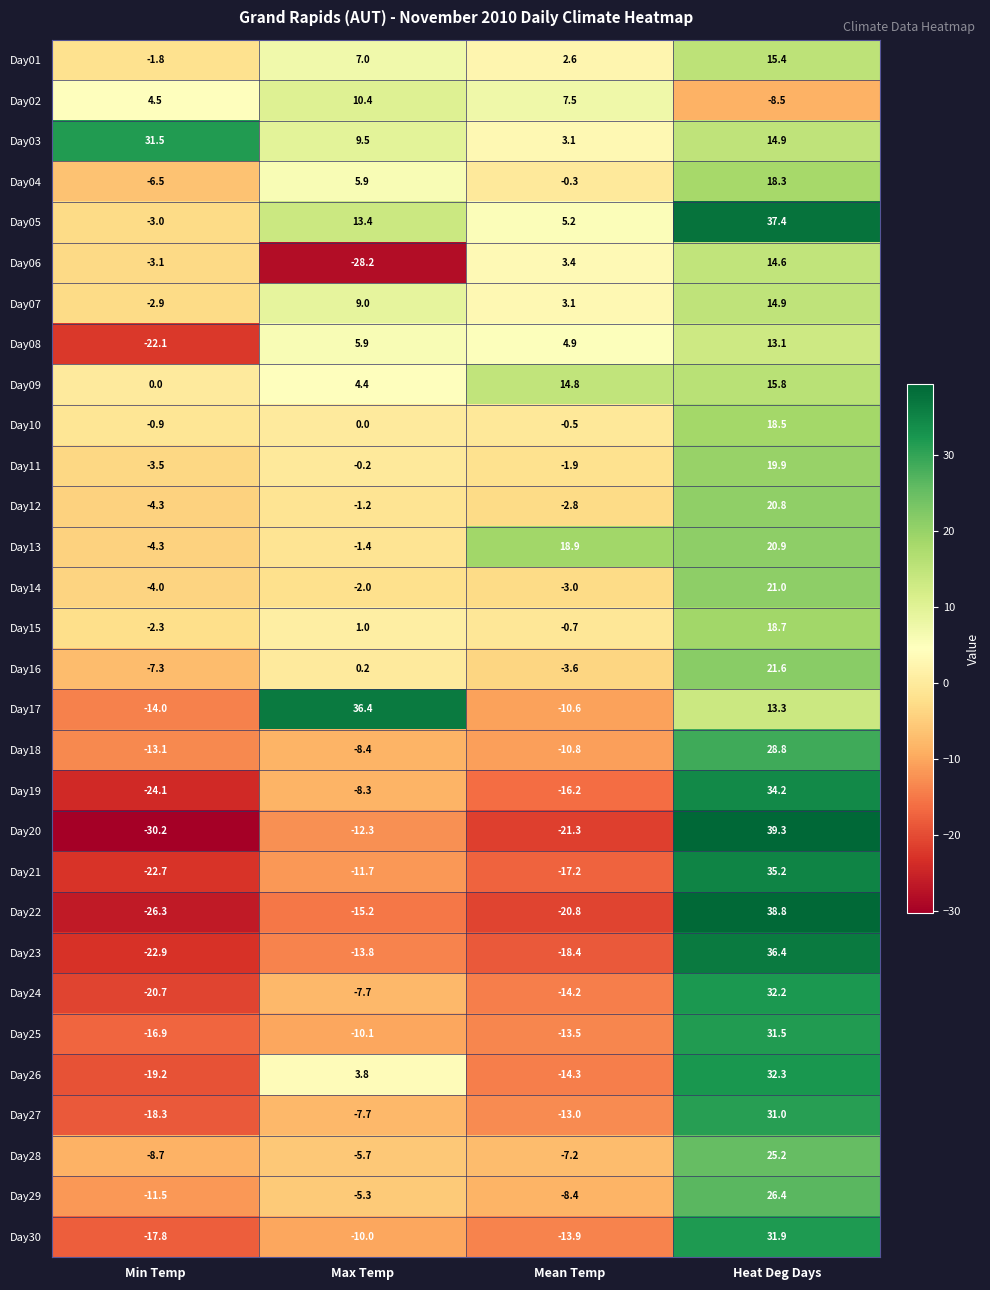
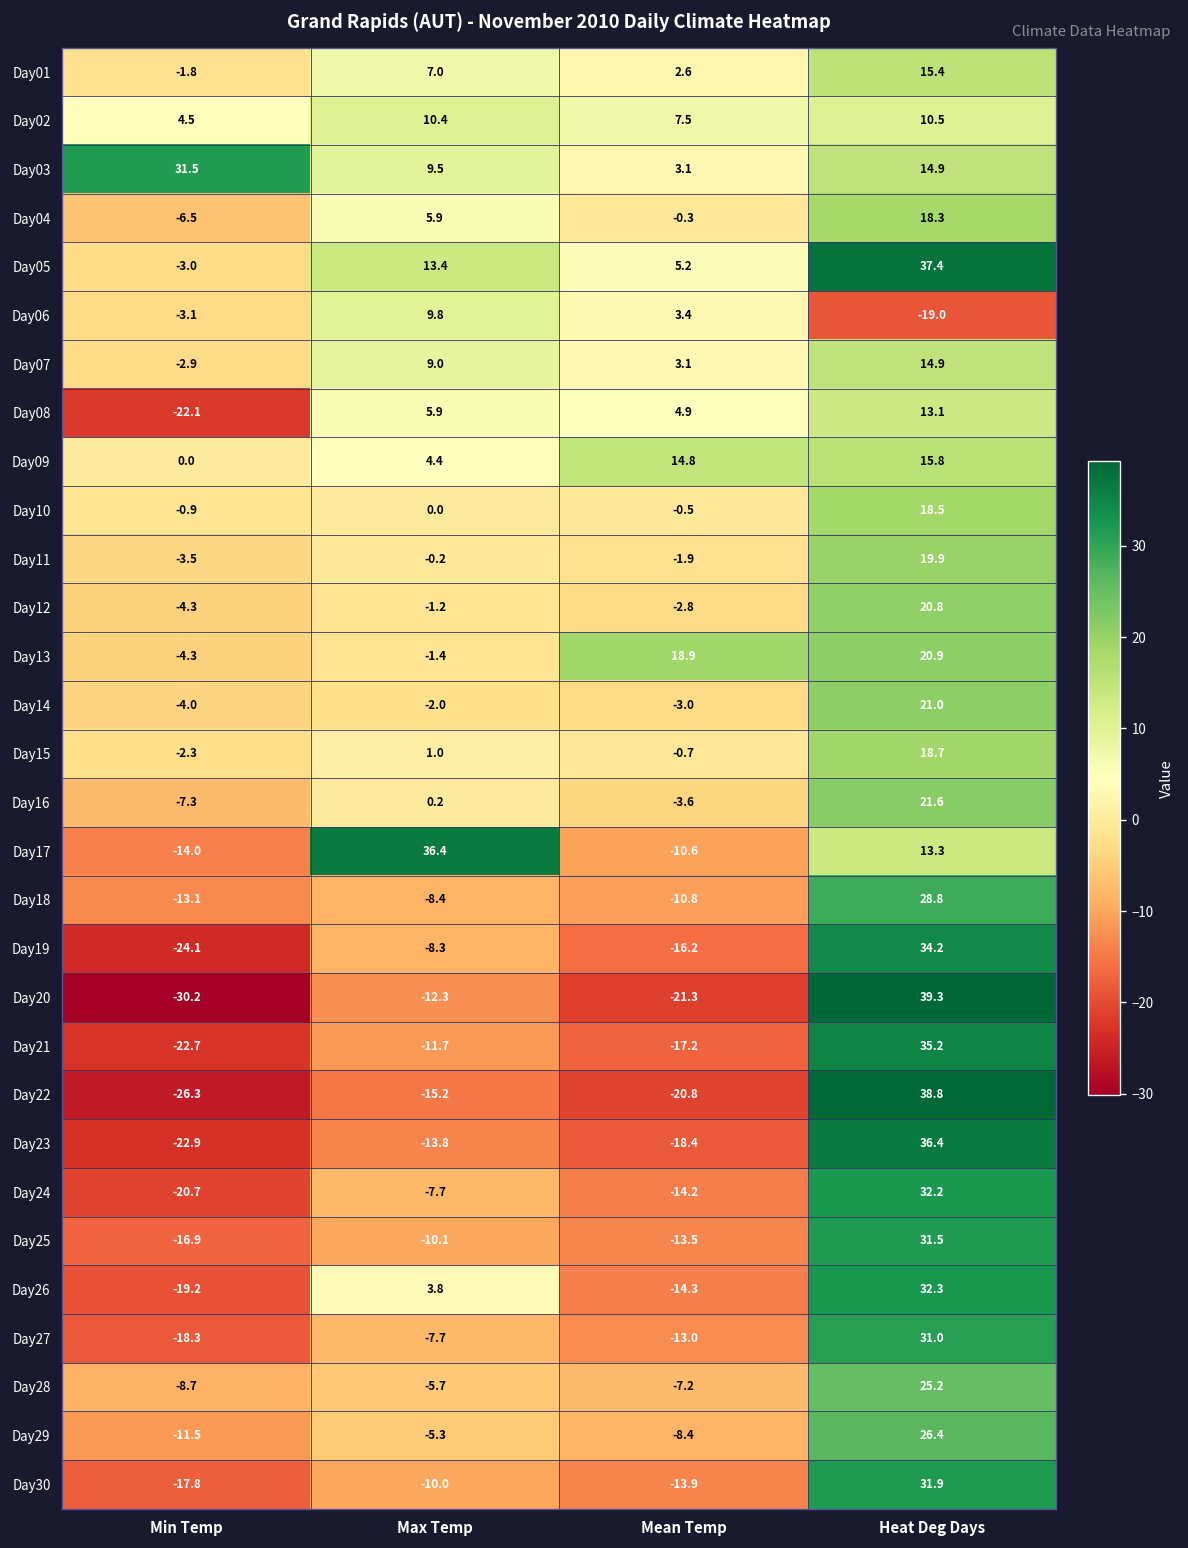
Day02, Heat Deg Days: -8.5 -> 10.5
Day06, Max Temp: -28.2 -> 9.8
Day06, Heat Deg Days: 14.6 -> -19.0
